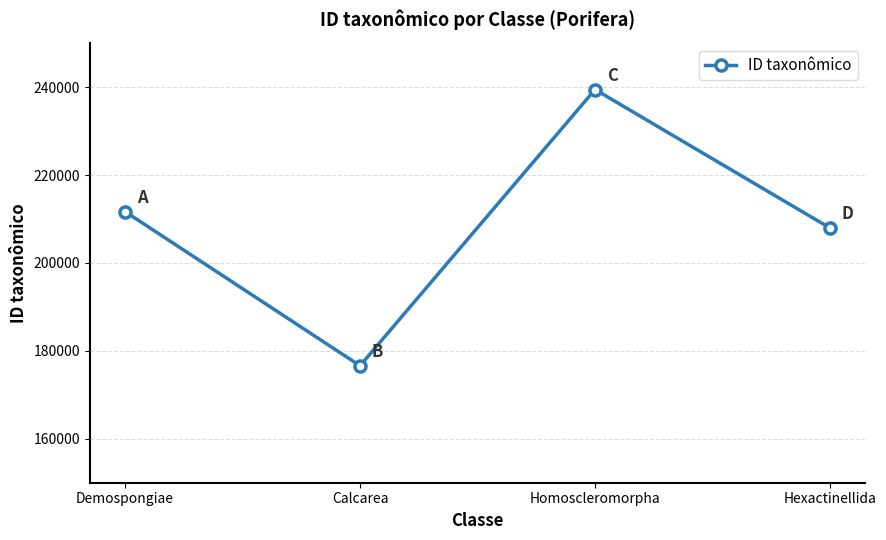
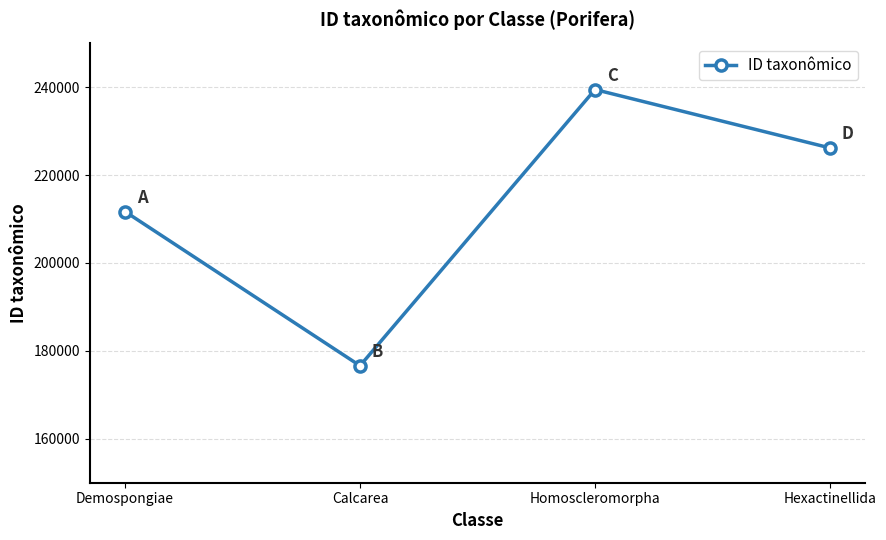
Hexactinellida: 208000 -> 226000
